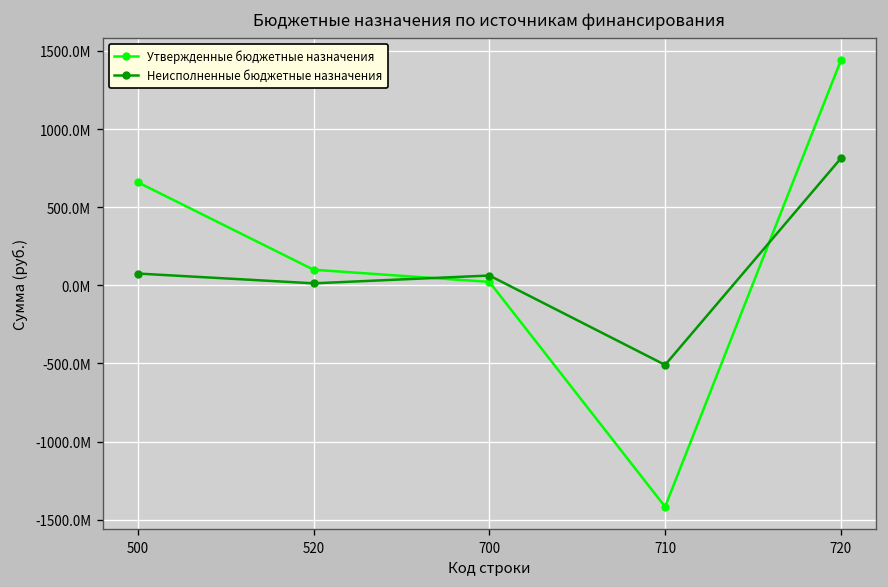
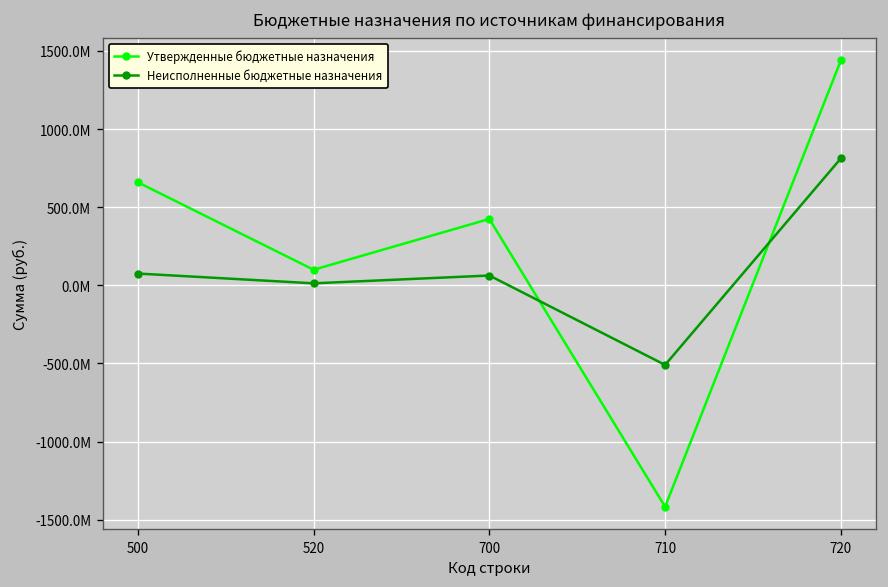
Утвержденные бюджетные назначения, 700: 20000000 -> 420000000
